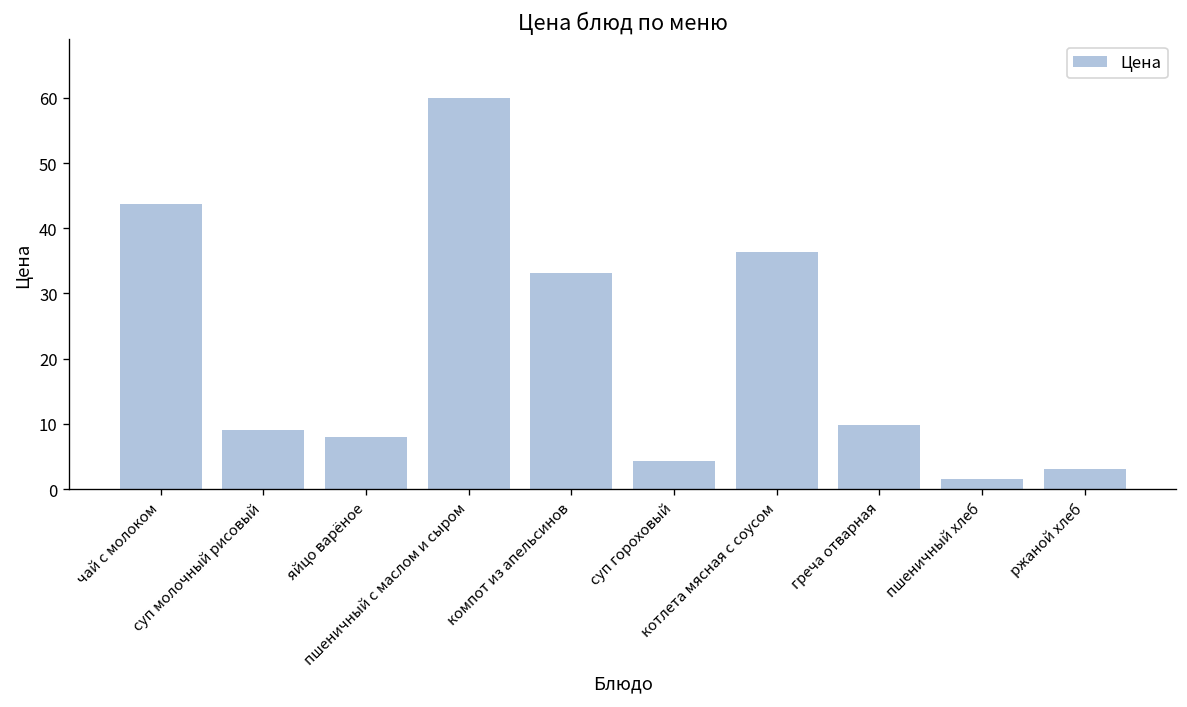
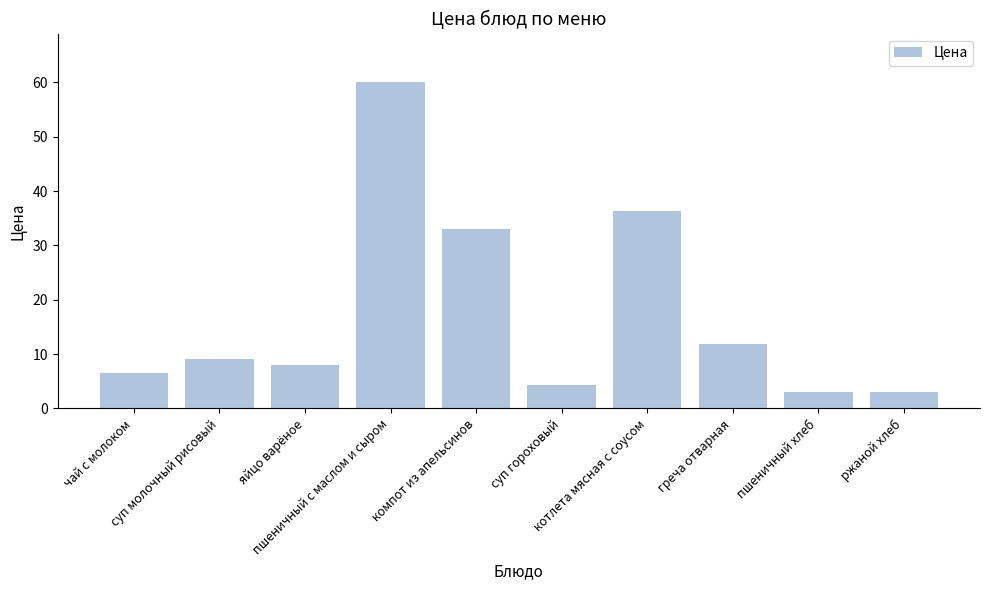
чай с молоком: 44 -> 7
греча отварная: 10 -> 12
пшеничный хлеб: 2 -> 3
